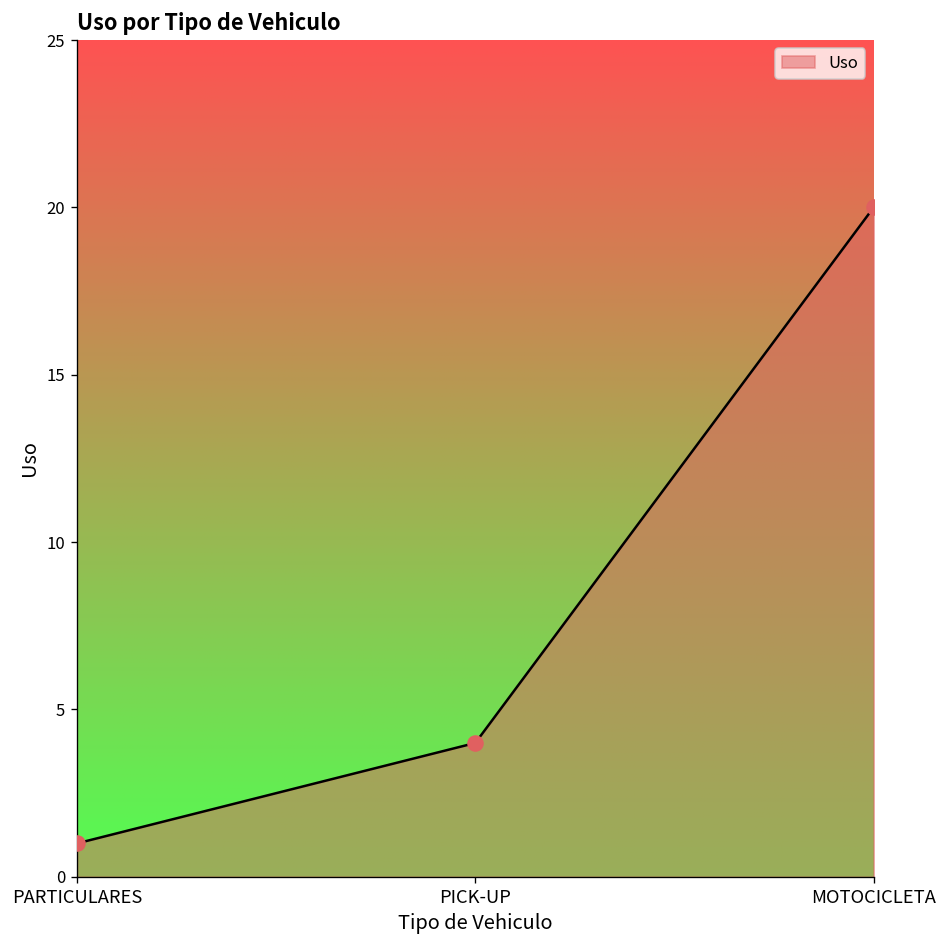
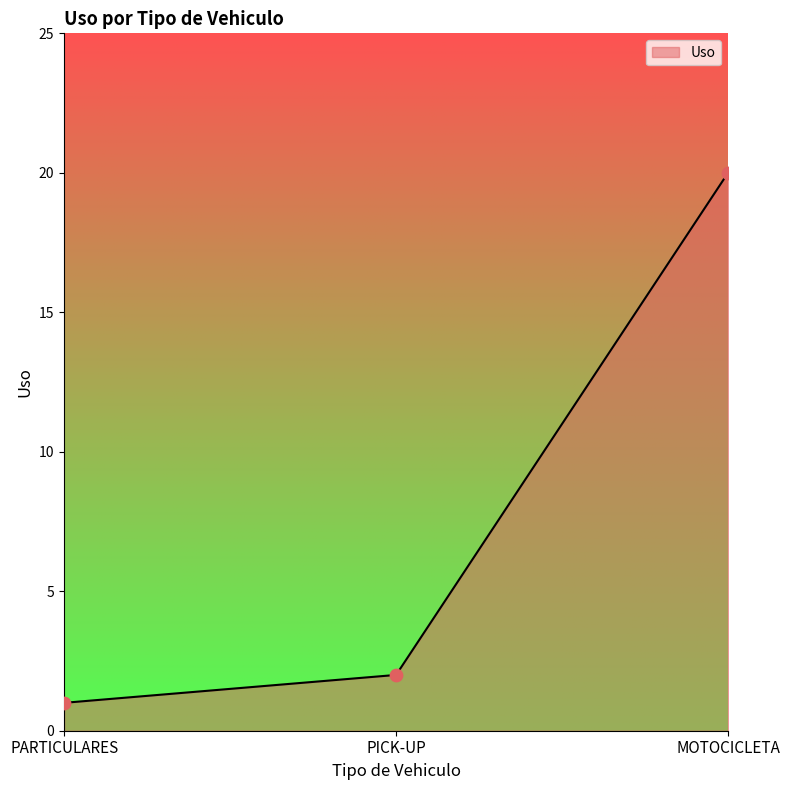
PICK-UP: 4 -> 2
